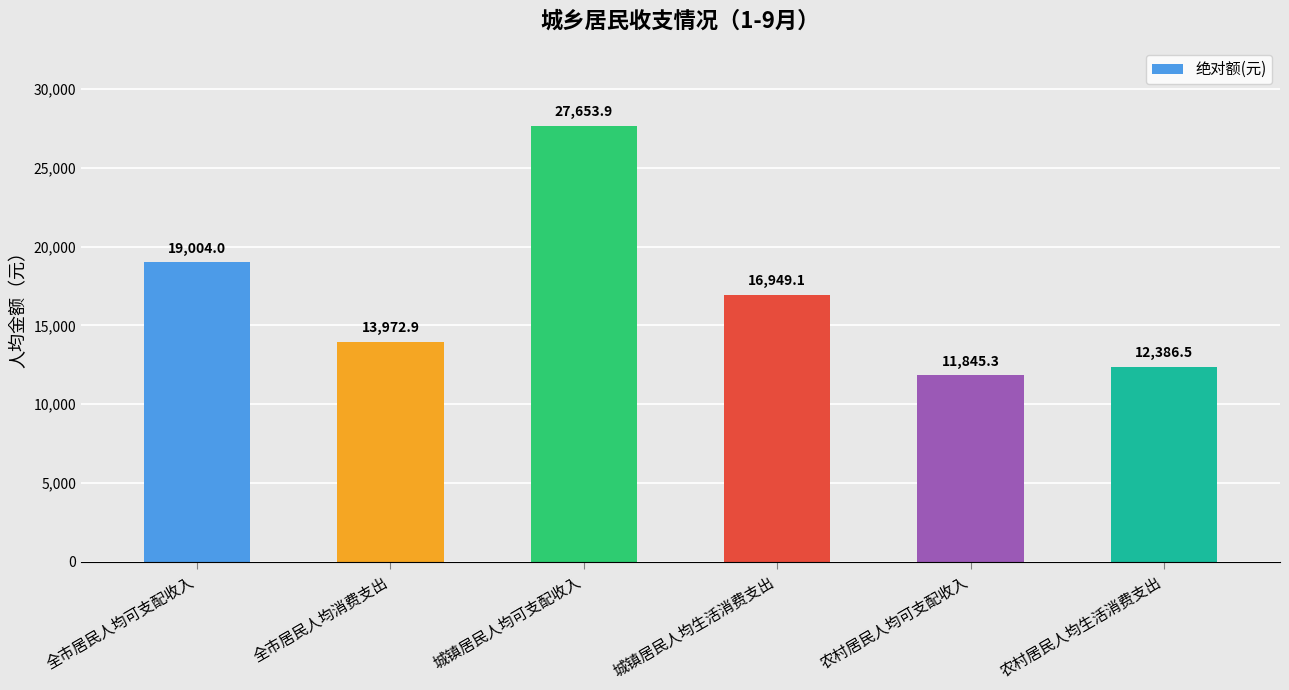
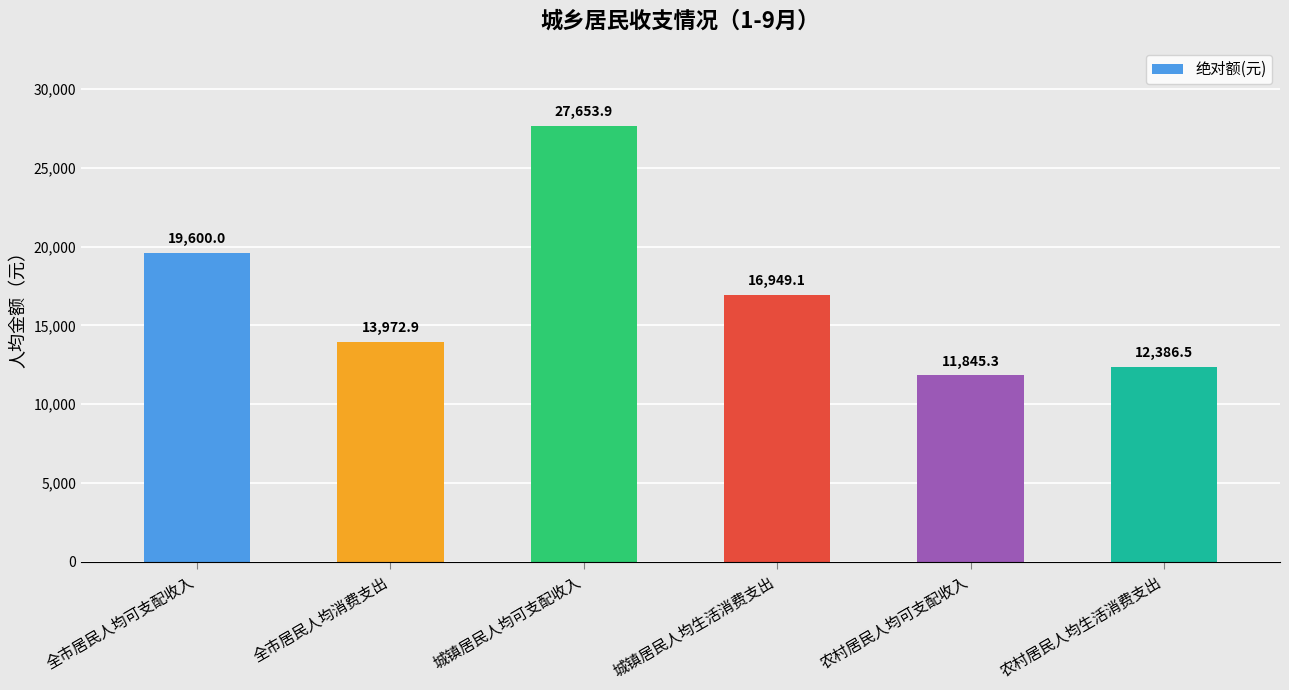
全市居民人均可支配收入: 19,004.0 -> 19,600.0
